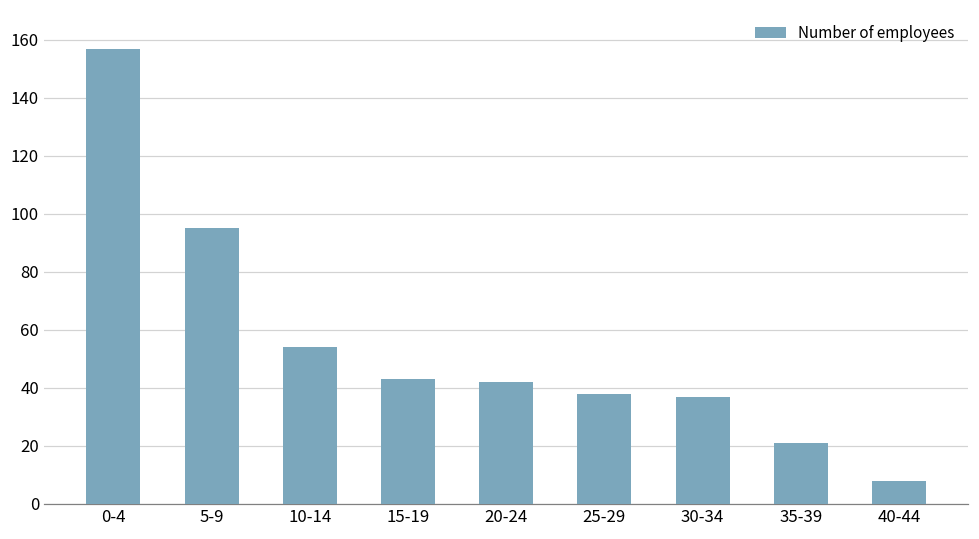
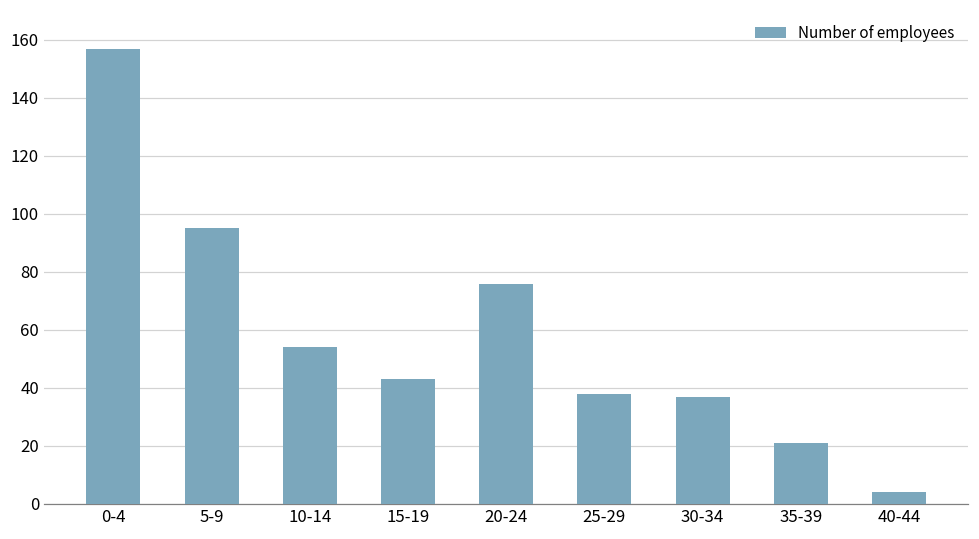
20-24: 42 -> 76
40-44: 8 -> 4
